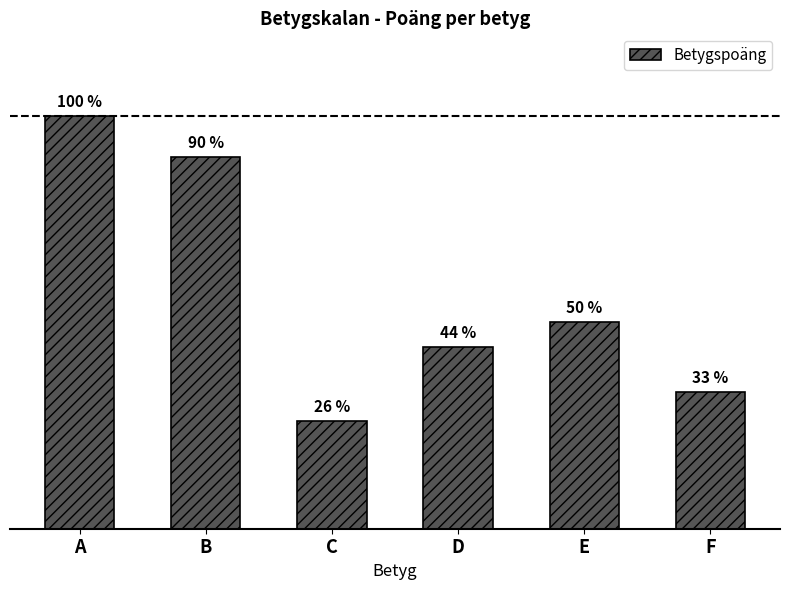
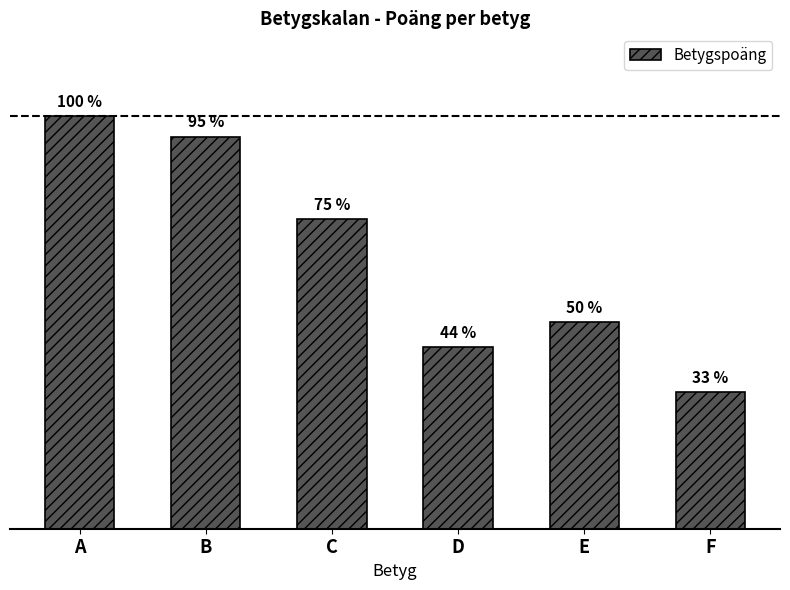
B: 90 % -> 95 %
C: 26 % -> 75 %
